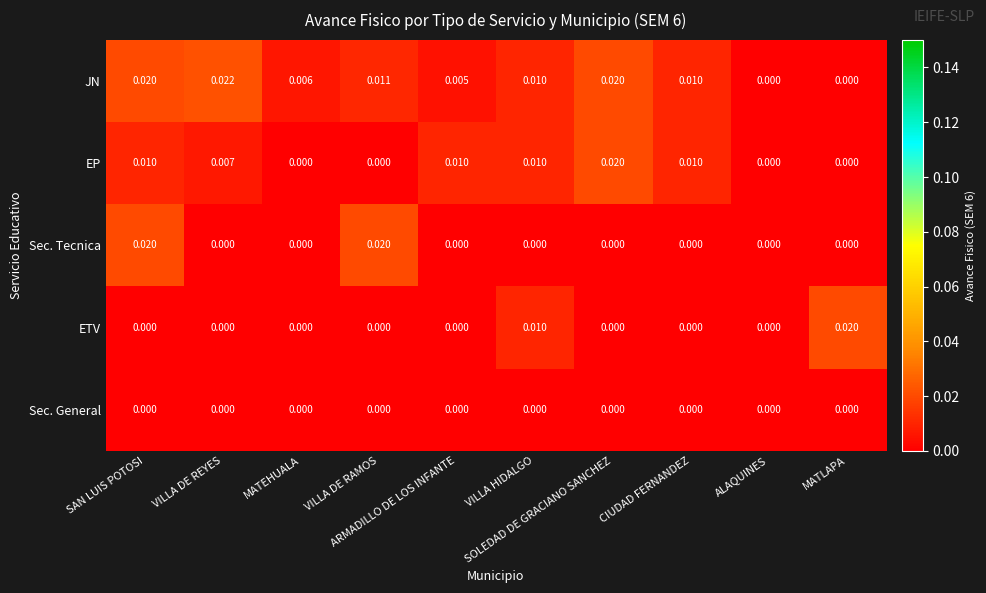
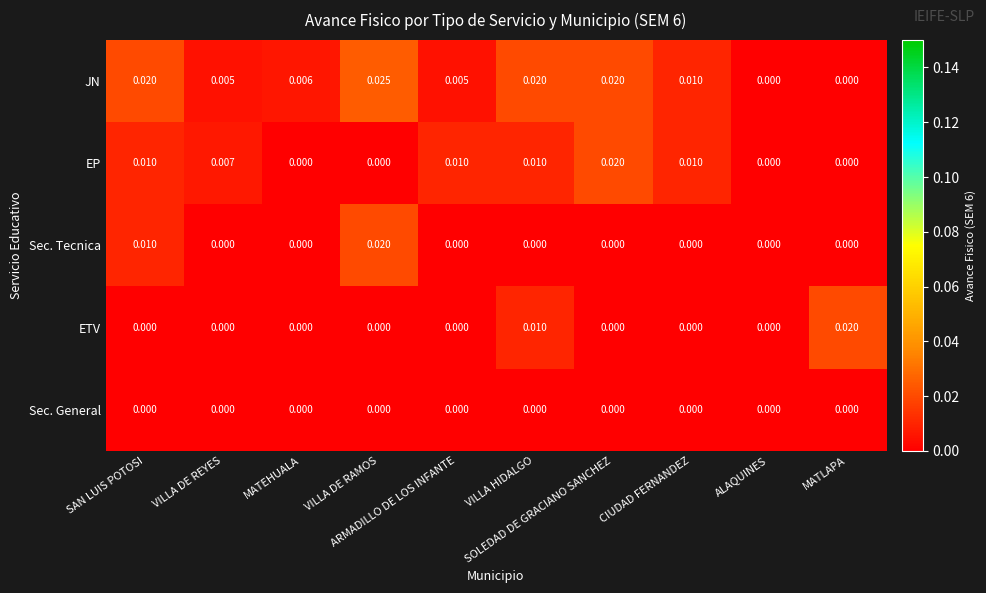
JN, VILLA DE REYES: 0.022 -> 0.005
JN, VILLA DE RAMOS: 0.011 -> 0.025
JN, VILLA HIDALGO: 0.010 -> 0.020
Sec. Tecnica, SAN LUIS POTOSI: 0.020 -> 0.010
